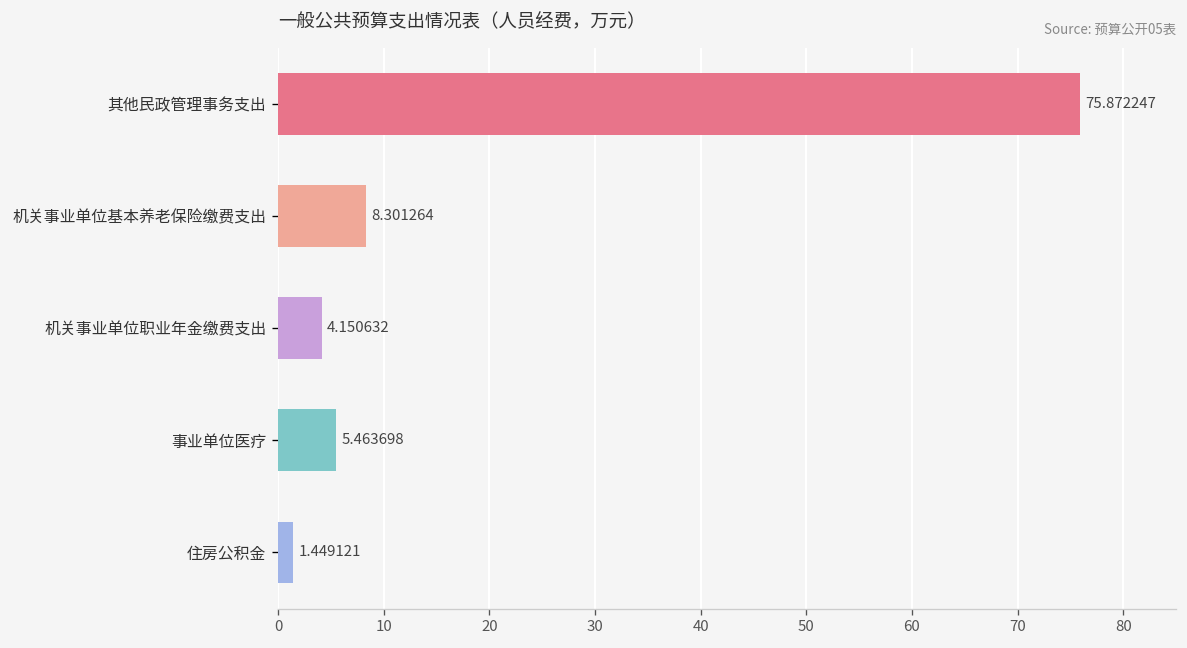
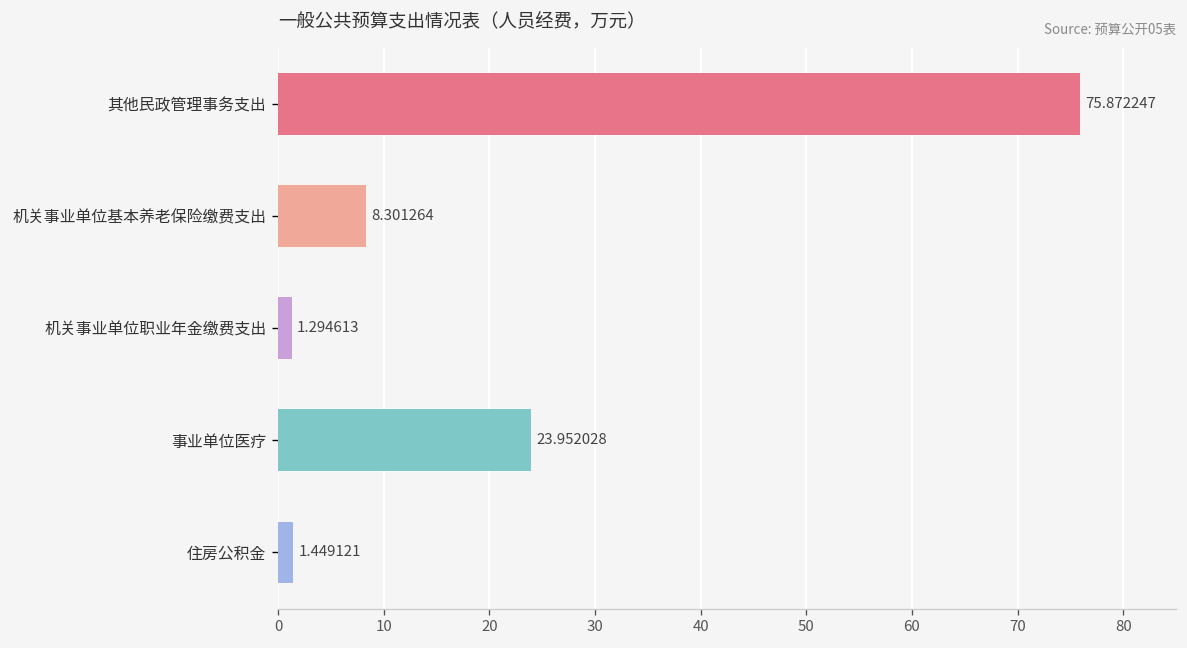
机关事业单位职业年金缴费支出: 4.150632 -> 1.294613
事业单位医疗: 5.463698 -> 23.952028
